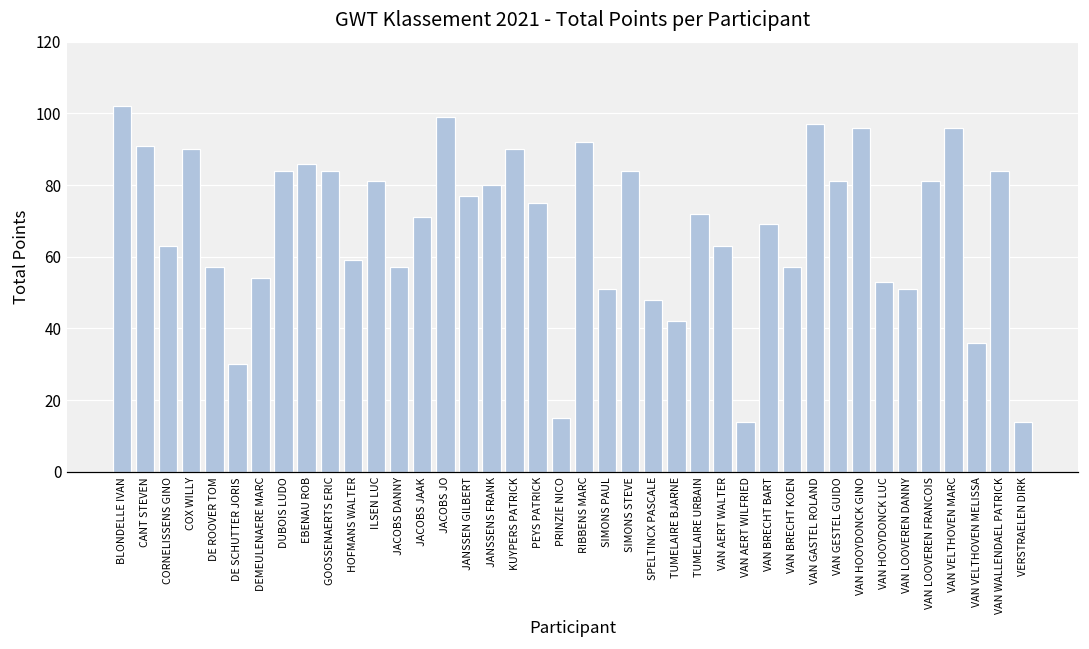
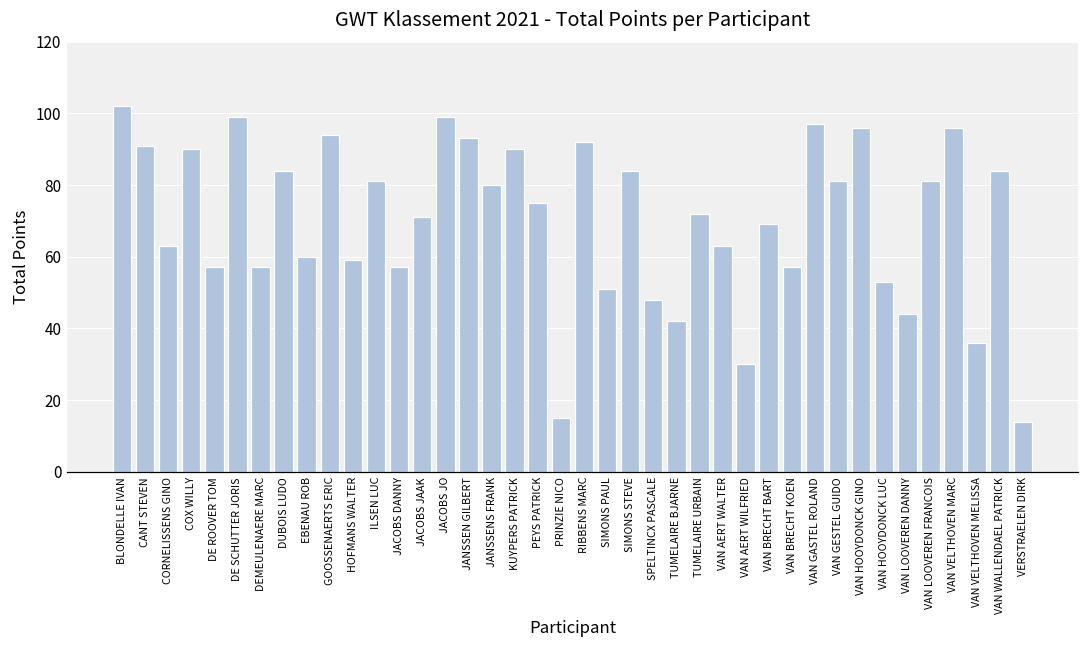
DE SCHUTTER JORIS: 30 -> 99
DEMEULENAERE MARC: 54 -> 57
EBENAU ROB: 86 -> 60
GOOSSENAERTS ERIC: 84 -> 94
JANSSEN GILBERT: 77 -> 93
VAN AERT WILFRIED: 14 -> 30
VAN LOOVEREN DANNY: 51 -> 44
